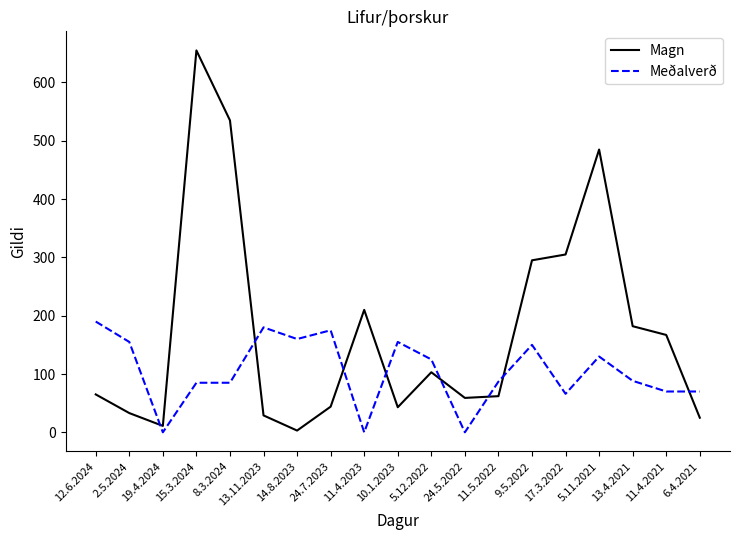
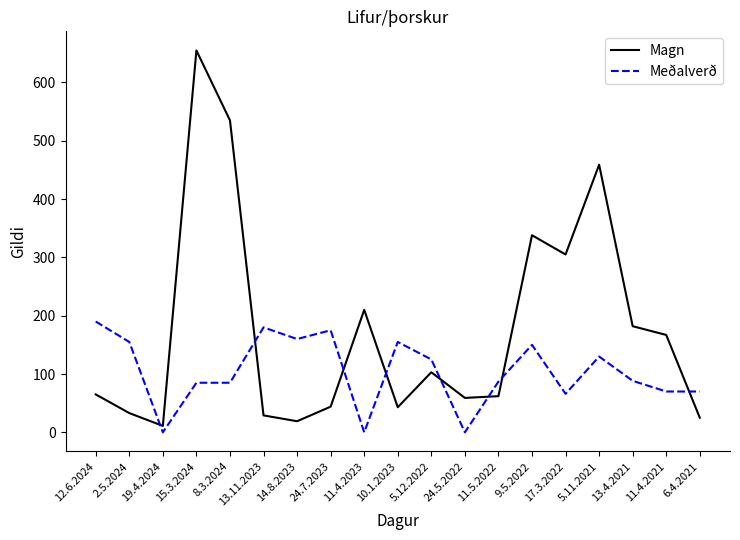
Magn, 14.8.2023: 0 -> 20
Magn, 9.5.2022: 300 -> 340
Magn, 5.11.2021: 490 -> 460
